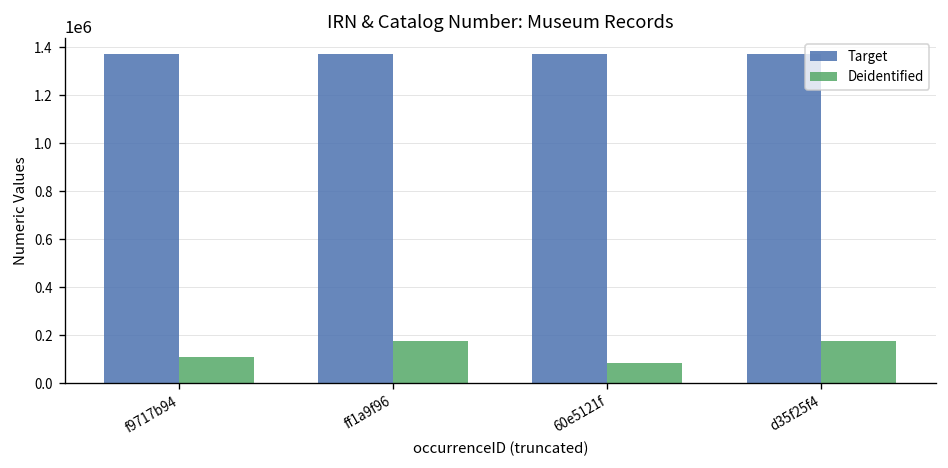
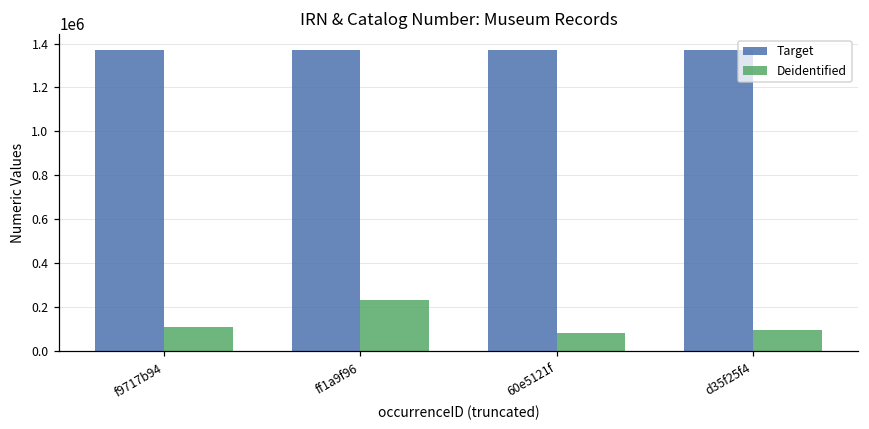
Deidentified, ff1a9f96: 180000 -> 230000
Deidentified, d35f25f4: 180000 -> 100000
